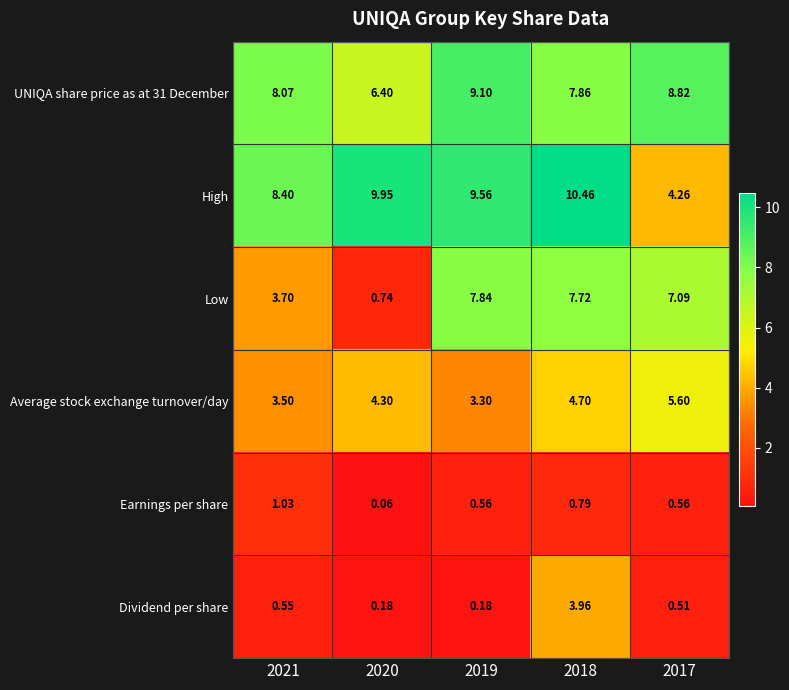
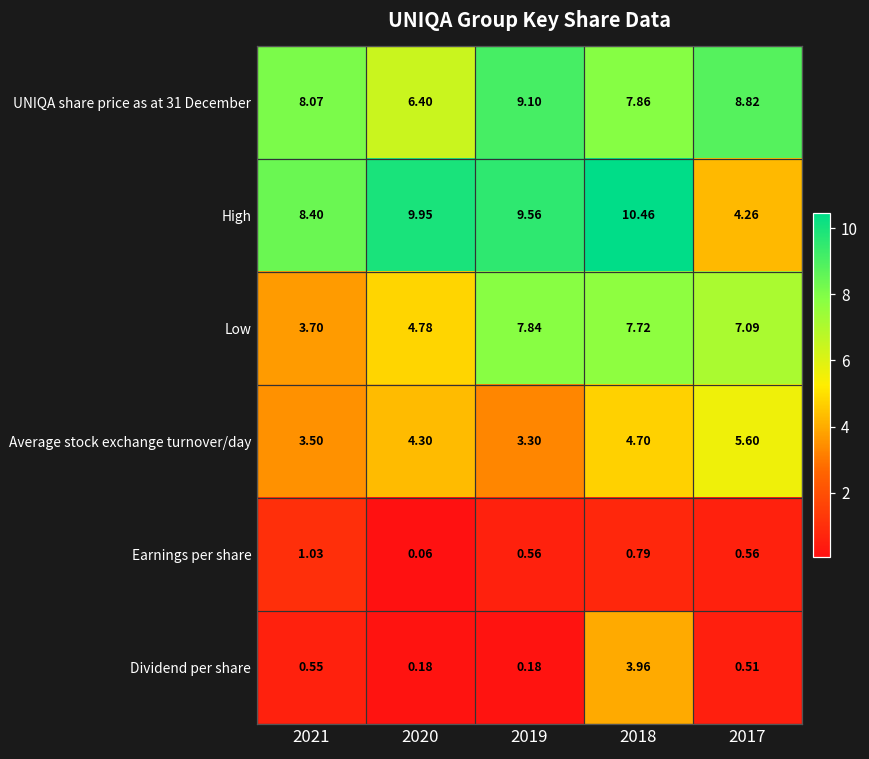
Low, 2020: 0.74 -> 4.78
